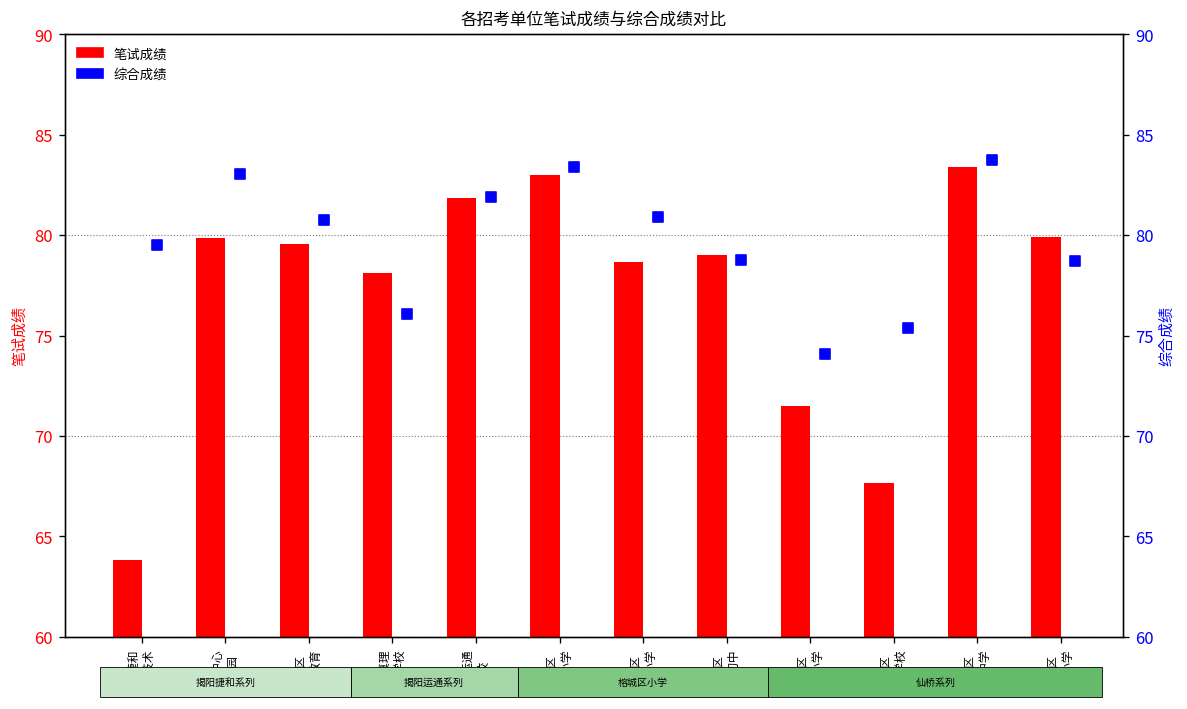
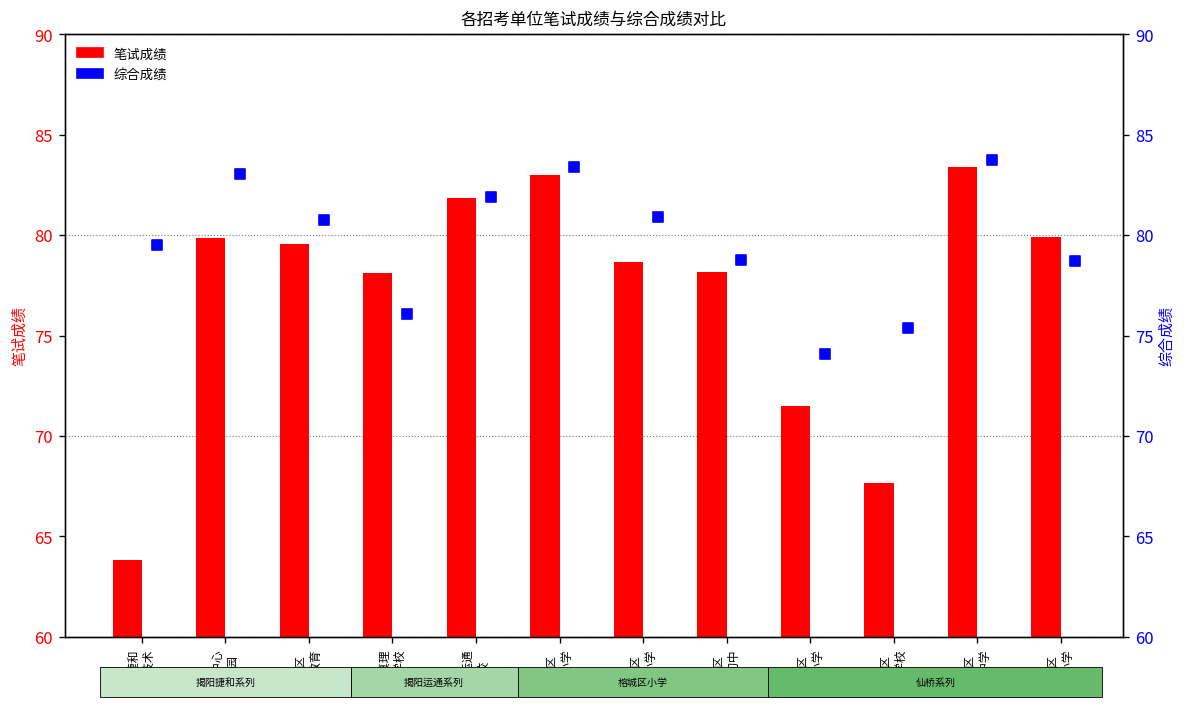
笔试成绩, 榕城区 新河初中: 79.0 -> 78.2
